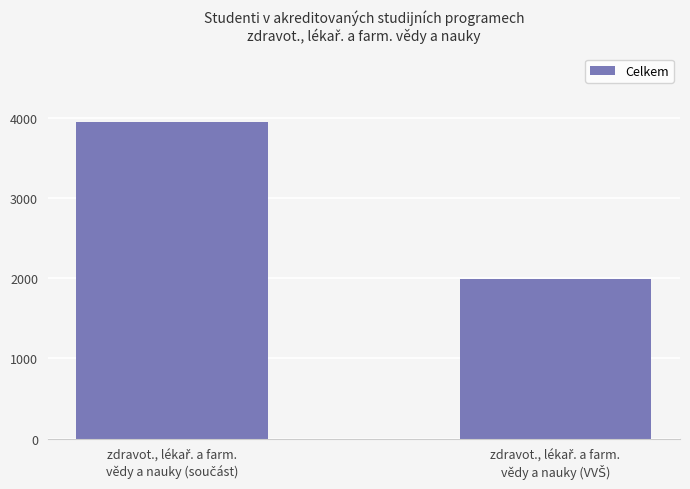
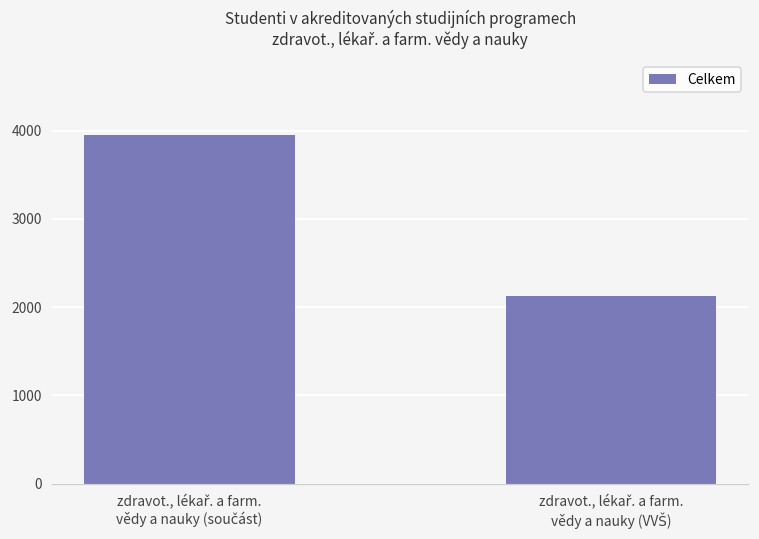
zdravot., lékař. a farm. vědy a nauky (VVŠ): 2000 -> 2100
